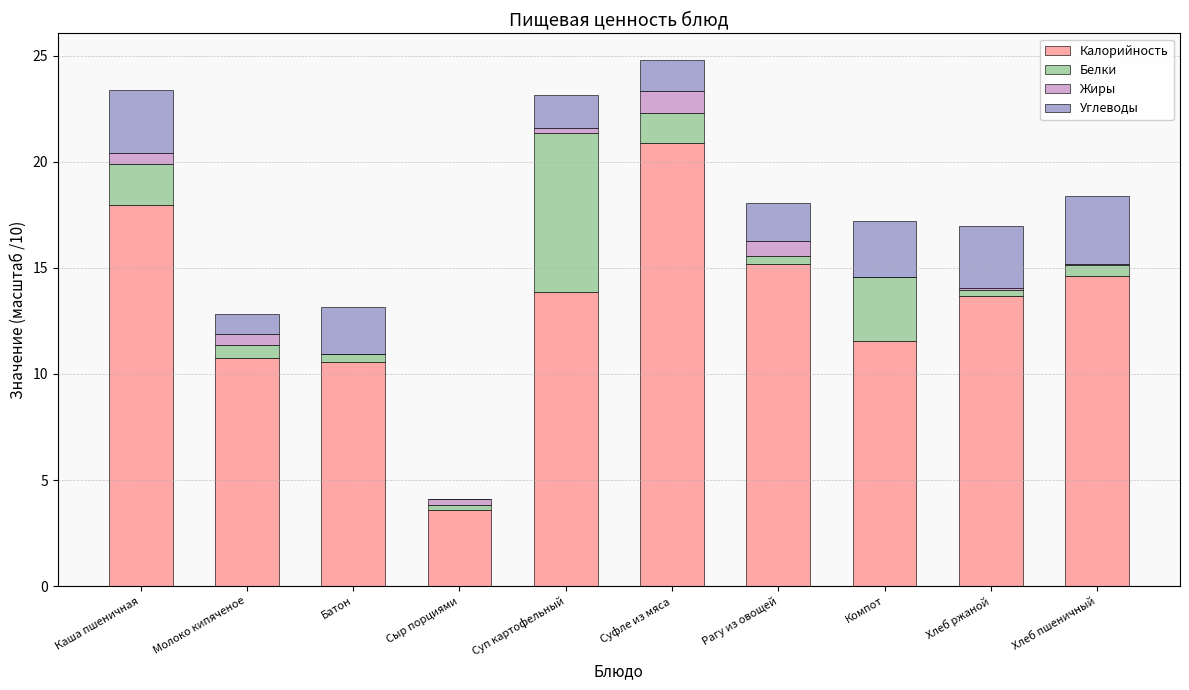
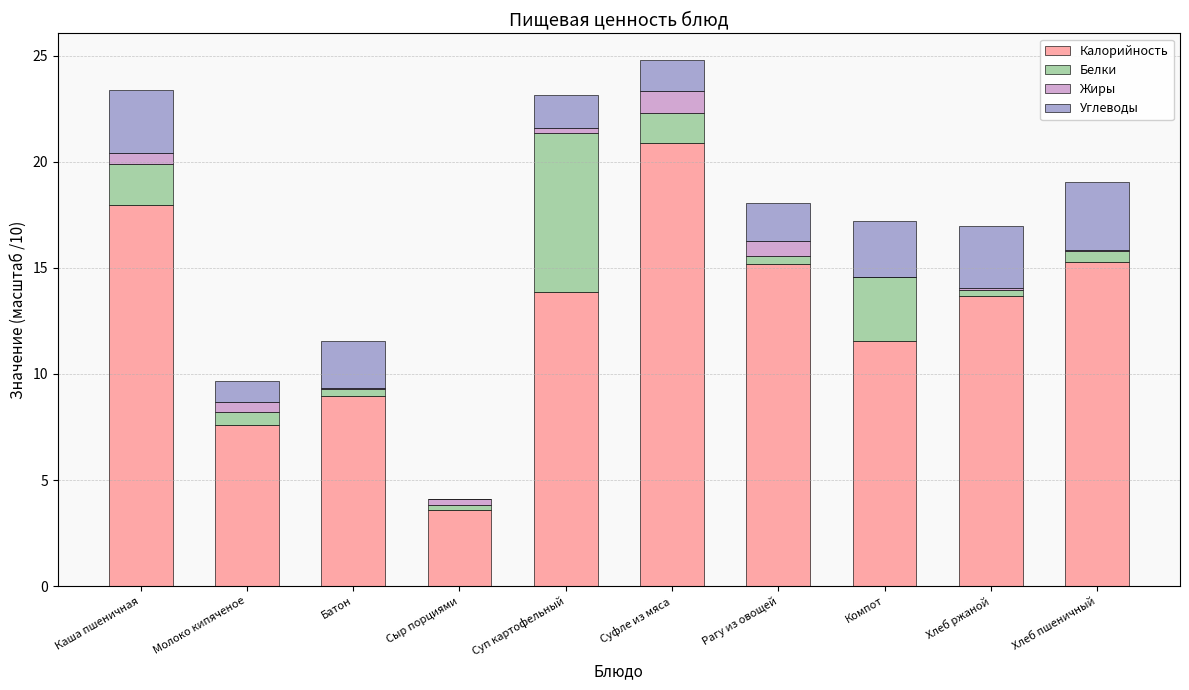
Калорийность, Молоко кипяченое: 10.8 -> 7.6
Калорийность, Батон: 10.6 -> 9.0
Калорийность, Хлеб пшеничный: 14.6 -> 15.3
